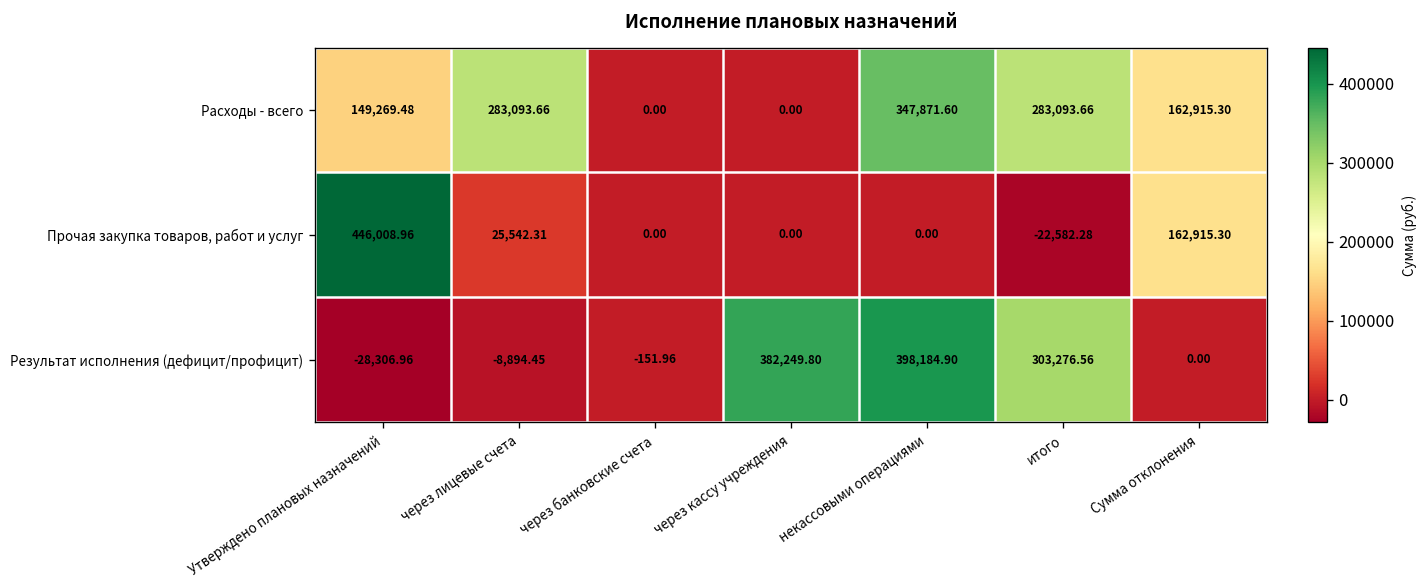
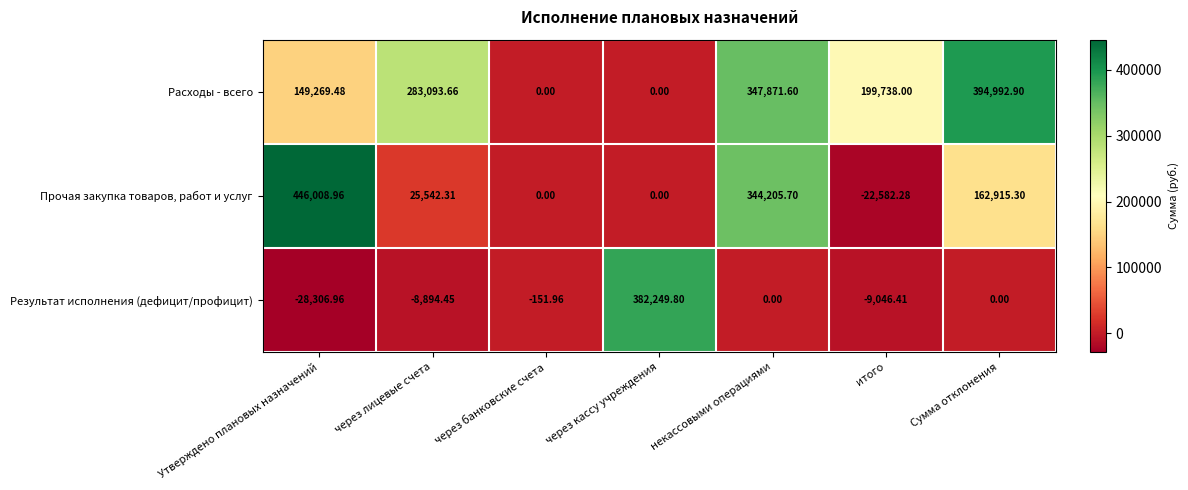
Расходы - всего, итого: 283,093.66 -> 199,738.00
Расходы - всего, Сумма отклонения: 162,915.30 -> 394,992.90
Прочая закупка товаров, работ и услуг, некассовыми операциями: 0.00 -> 344,205.70
Результат исполнения (дефицит/профицит), некассовыми операциями: 398,184.90 -> 0.00
Результат исполнения (дефицит/профицит), итого: 303,276.56 -> -9,046.41
